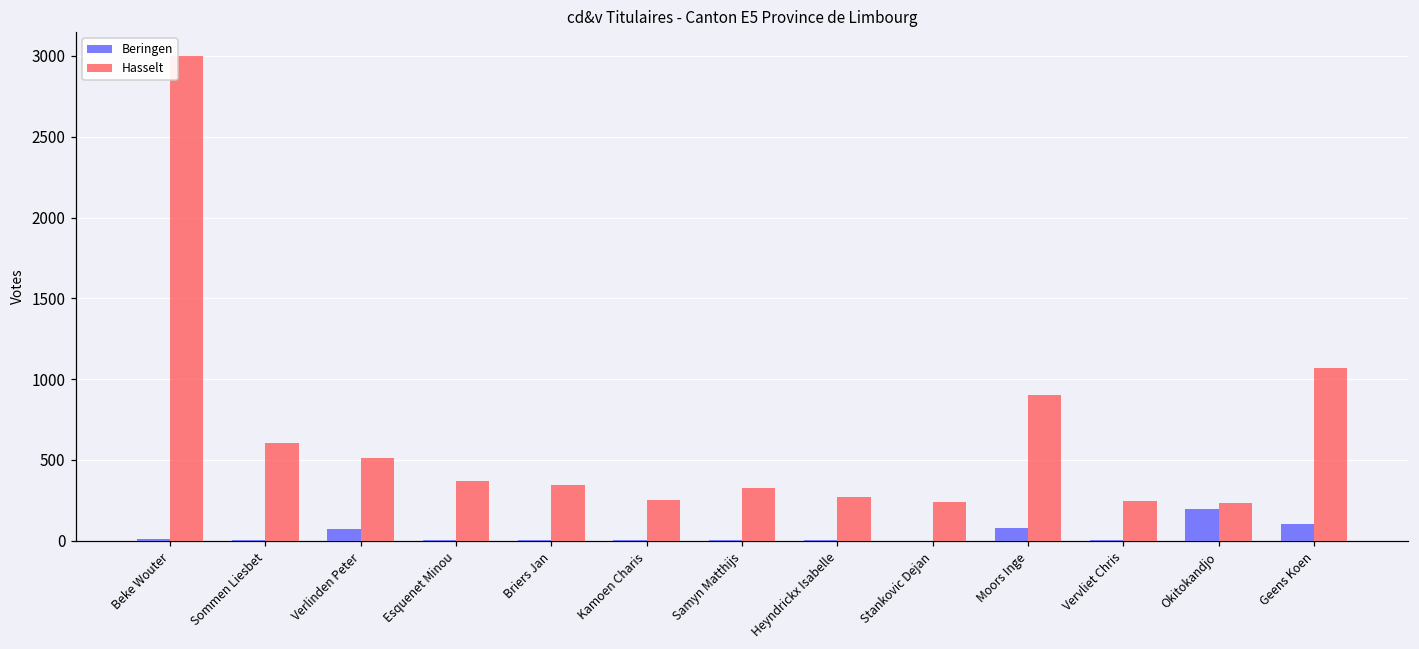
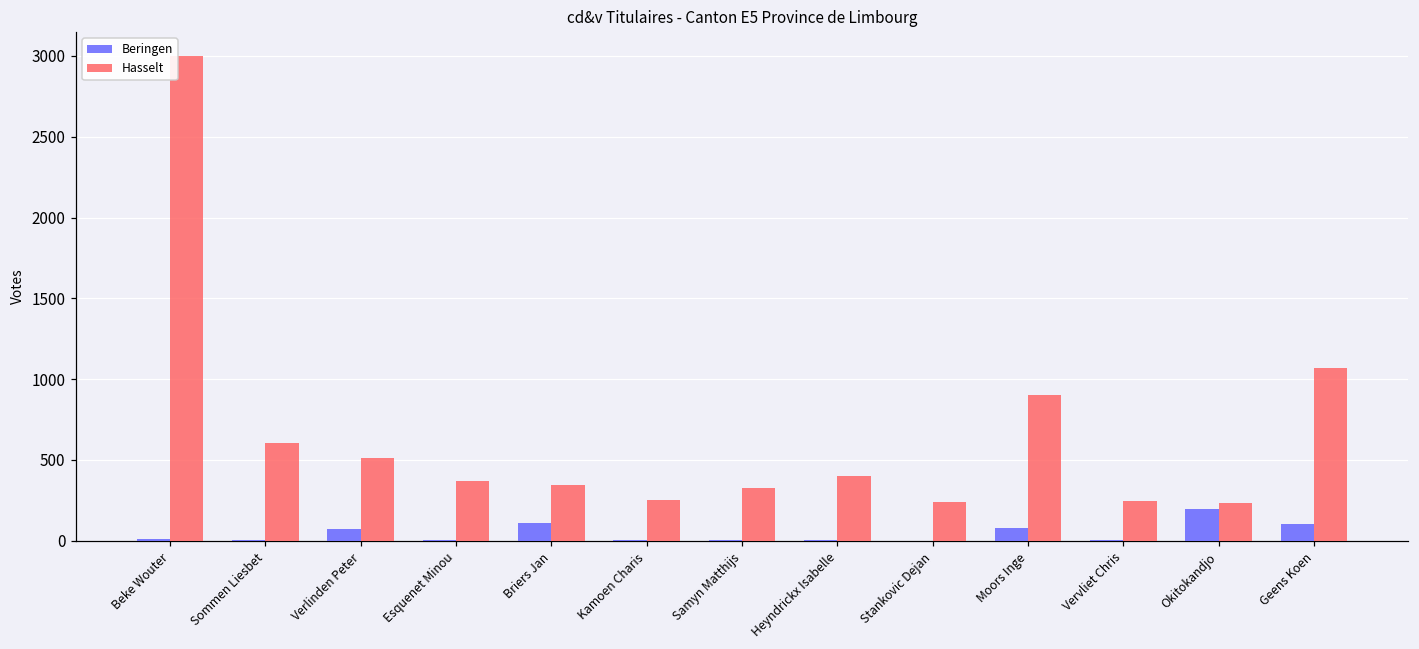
Beringen, Briers Jan: 10 -> 110
Hasselt, Heyndrickx Isabelle: 270 -> 400
